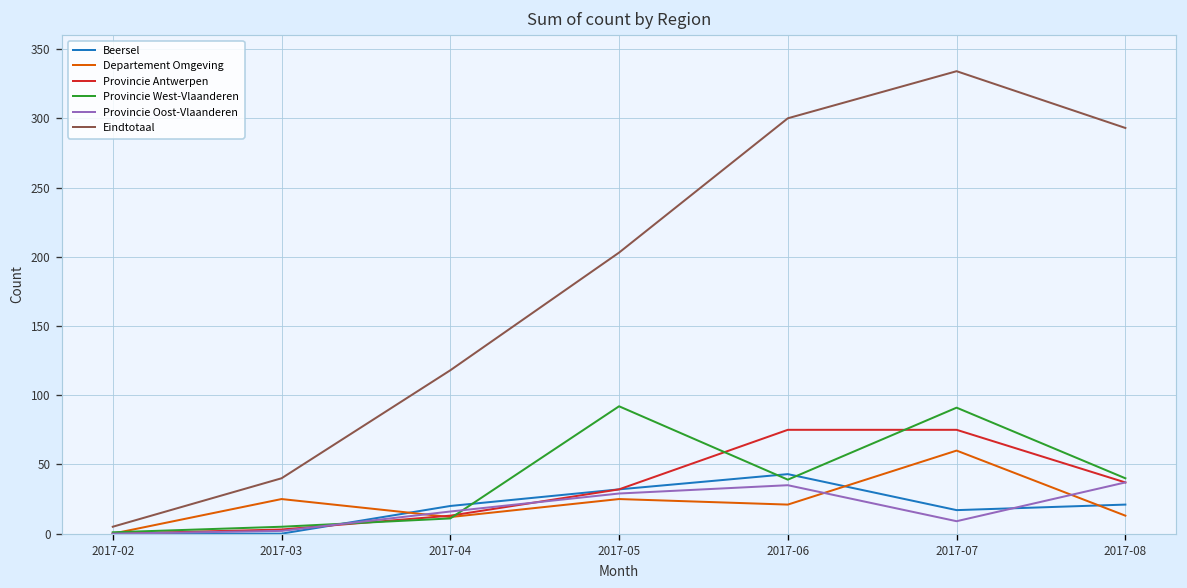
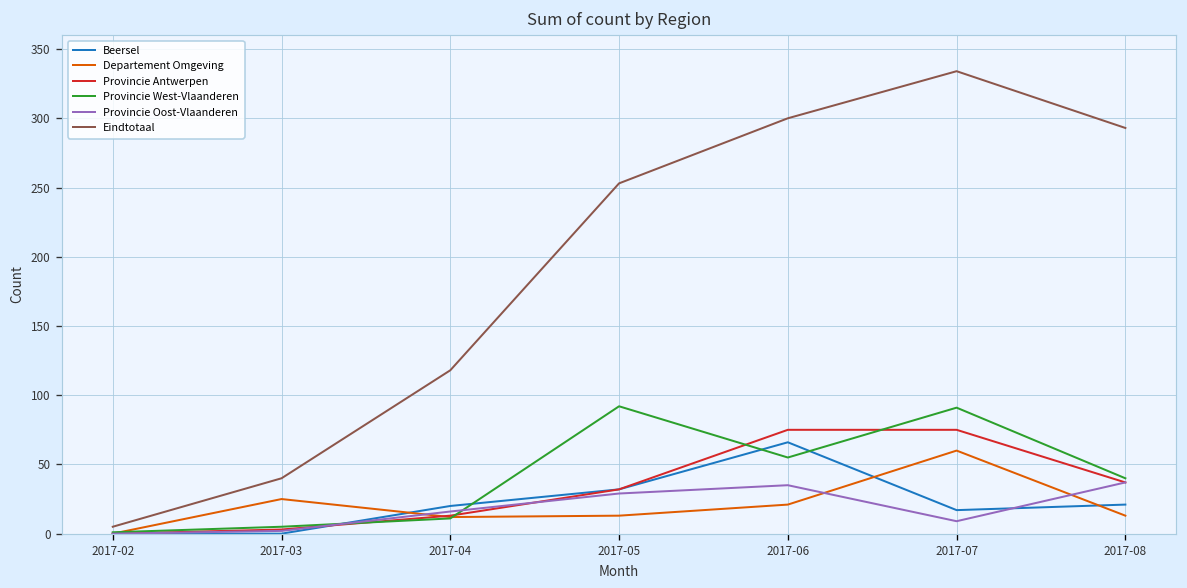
Departement Omgeving, 2017-05: 25 -> 13
Eindtotaal, 2017-05: 203 -> 253
Beersel, 2017-06: 43 -> 66
Provincie West-Vlaanderen, 2017-06: 39 -> 55
